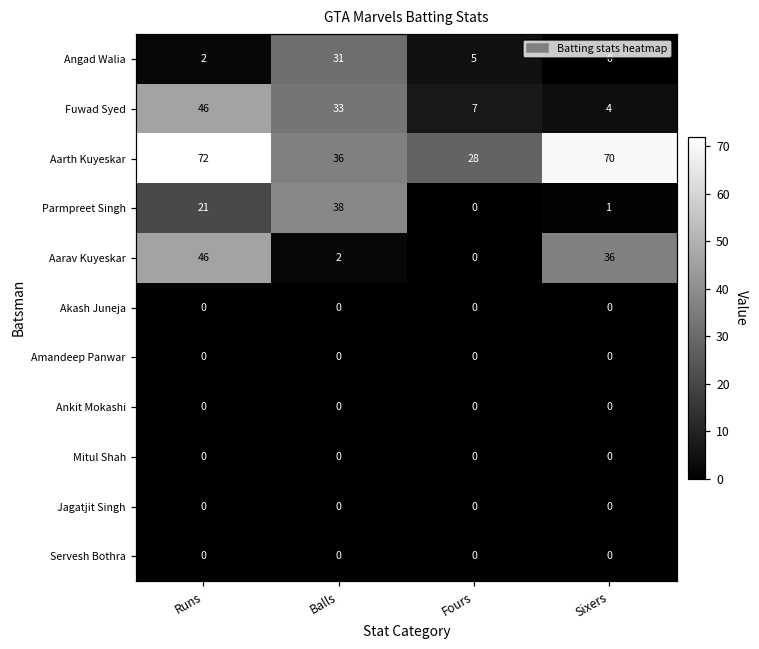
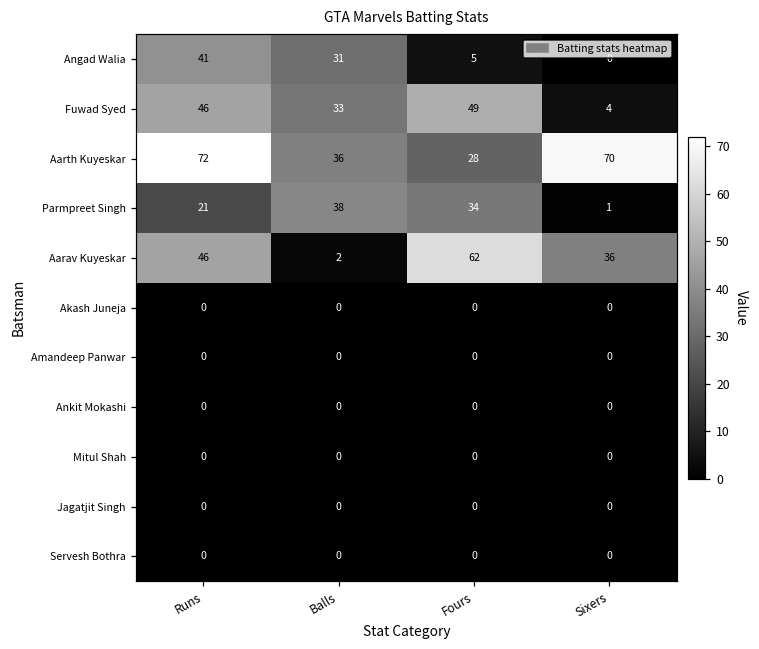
Angad Walia, Runs: 2 -> 41
Fuwad Syed, Fours: 7 -> 49
Parmpreet Singh, Fours: 0 -> 34
Aarav Kuyeskar, Fours: 0 -> 62
